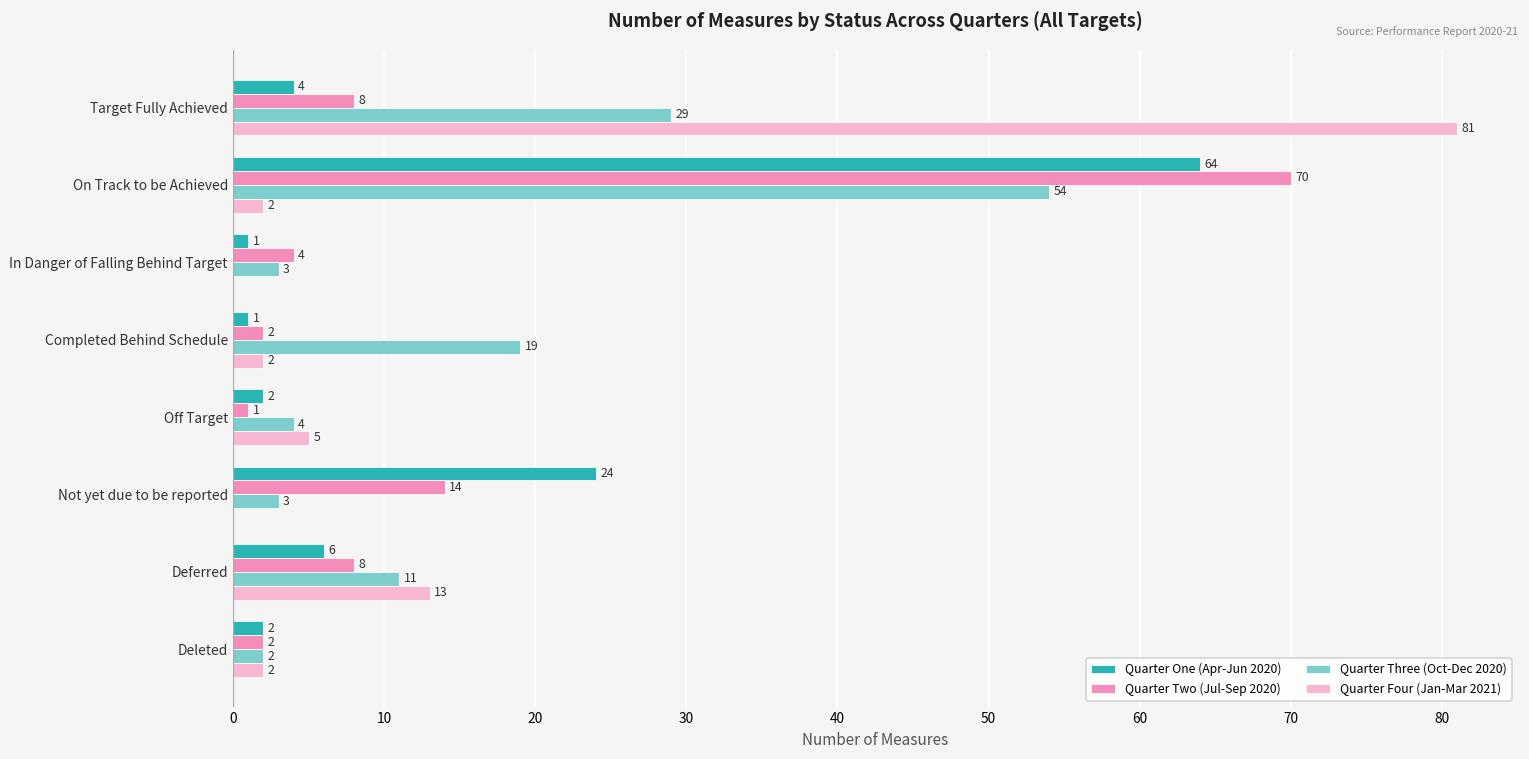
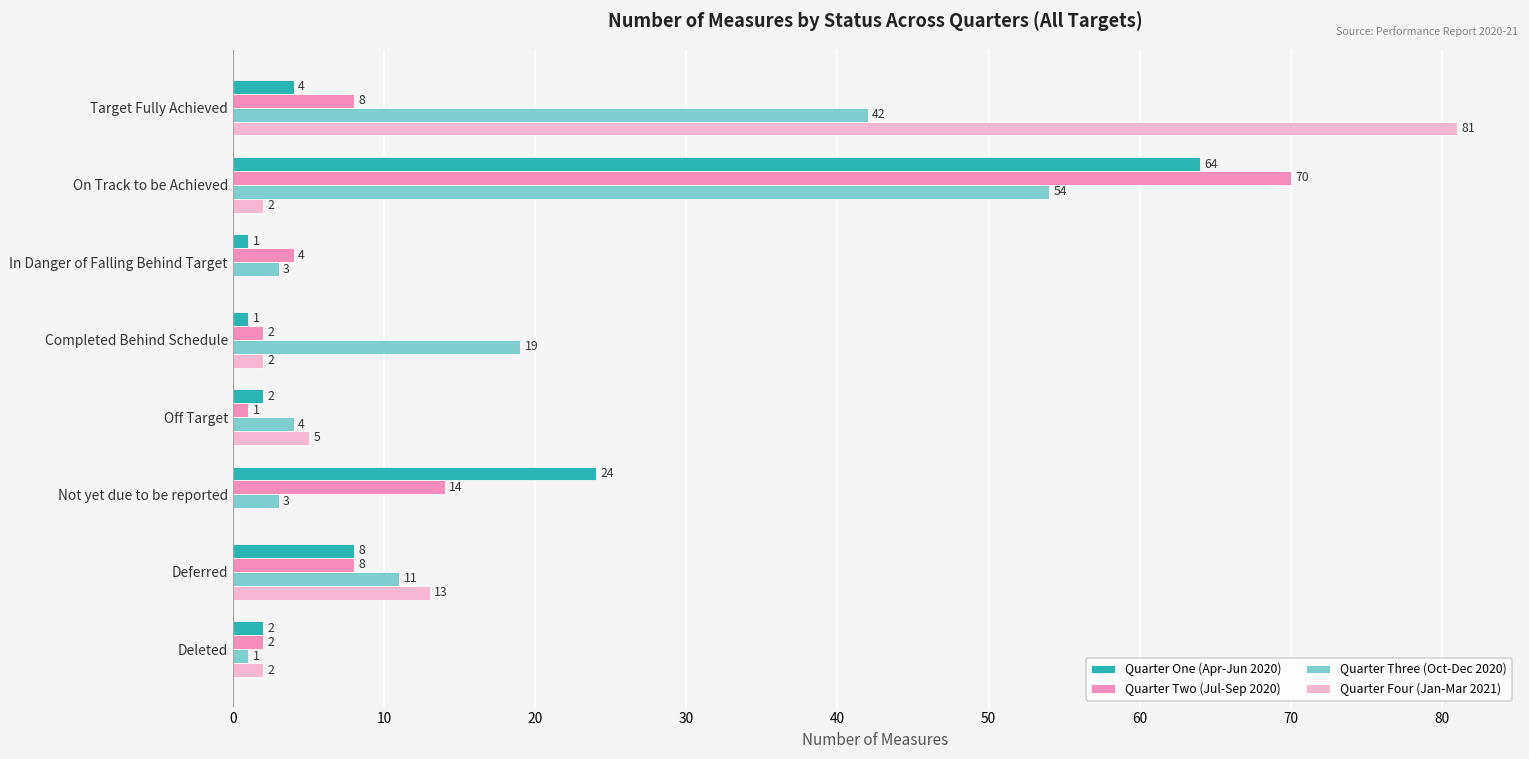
Quarter Three (Oct-Dec 2020), Target Fully Achieved: 29 -> 42
Quarter One (Apr-Jun 2020), Deferred: 6 -> 8
Quarter Three (Oct-Dec 2020), Deleted: 2 -> 1
